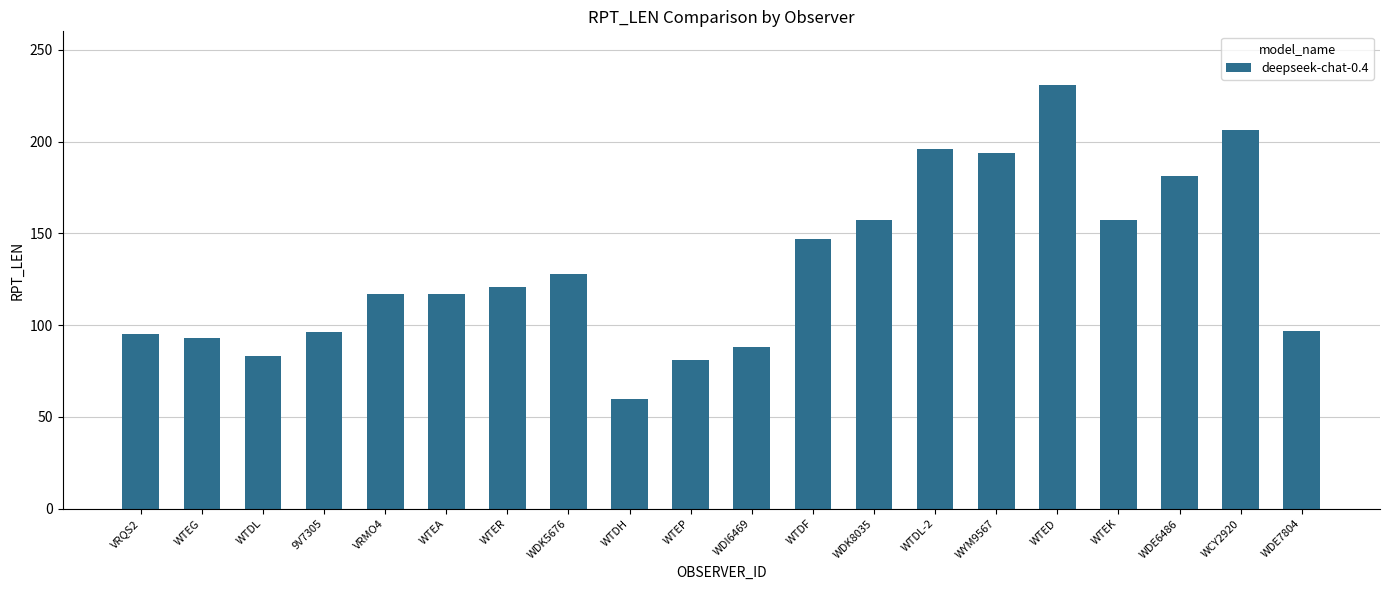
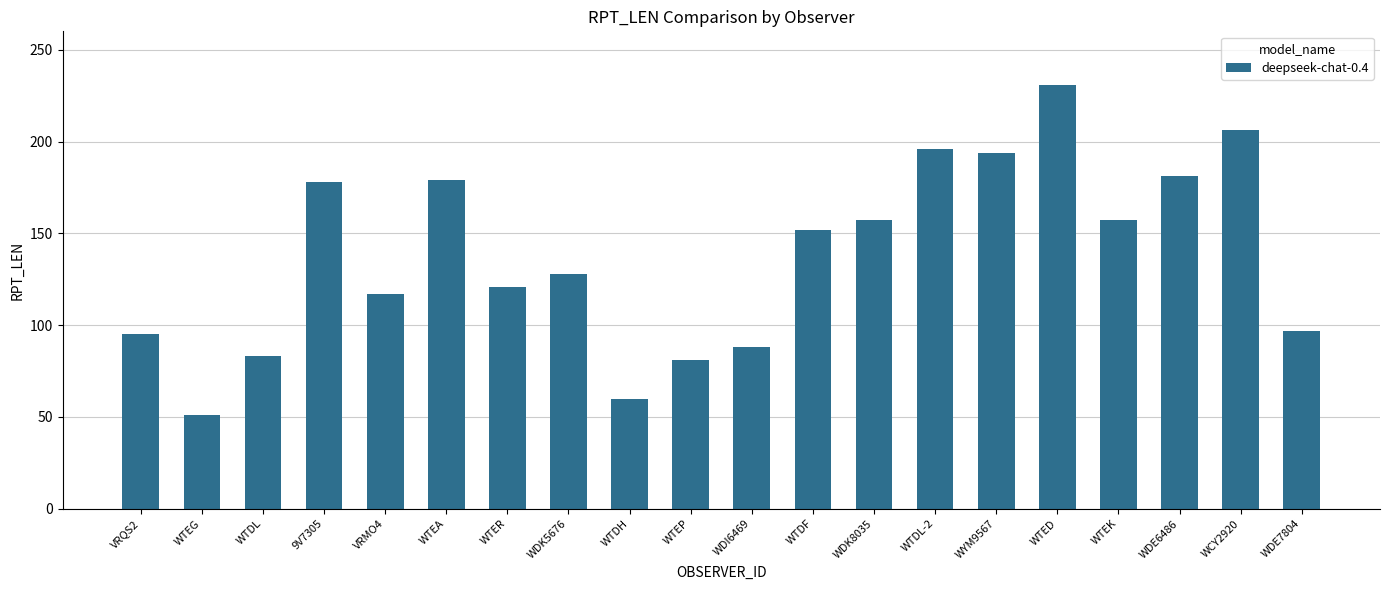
WTEG: 93 -> 51
9V7305: 96 -> 178
WTEA: 117 -> 179
WTDF: 147 -> 152
